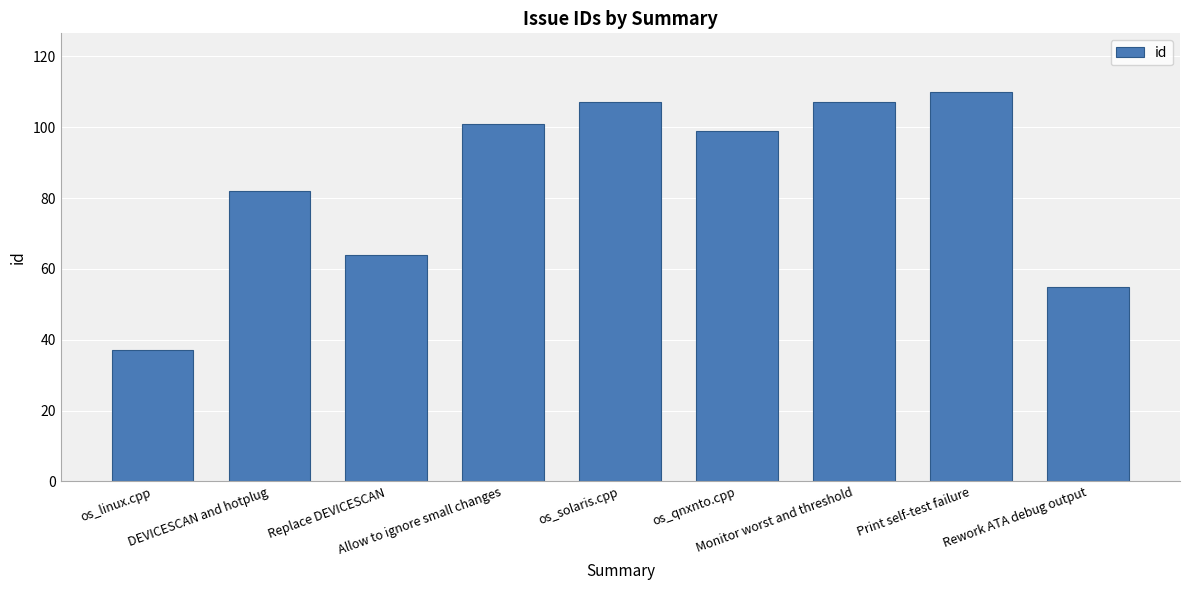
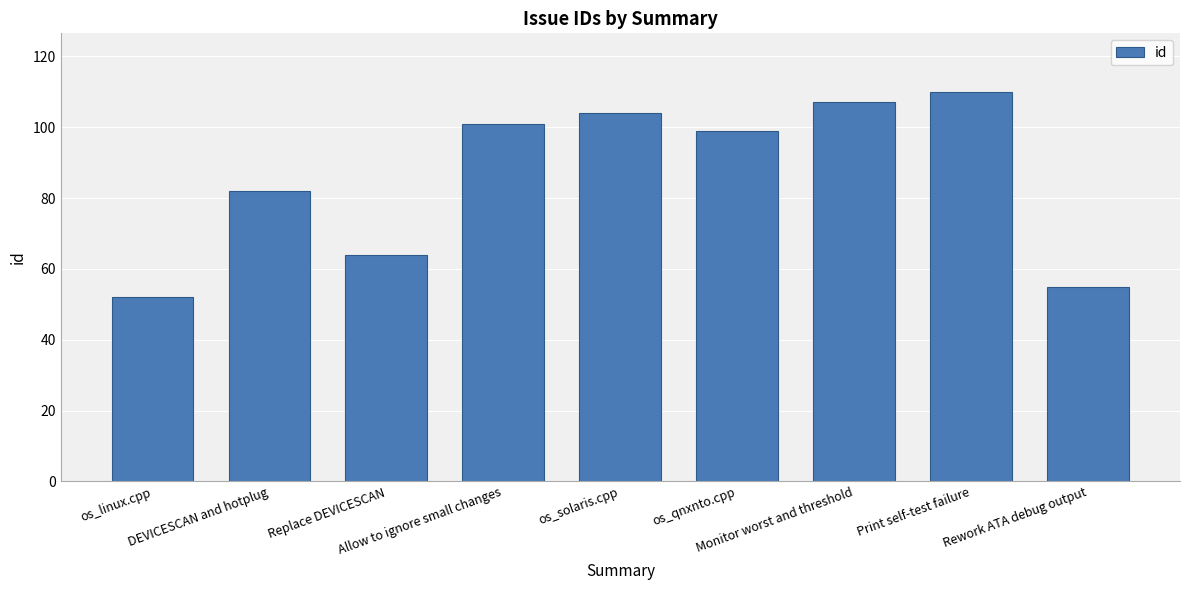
os_linux.cpp: 37 -> 52
os_solaris.cpp: 107 -> 104
